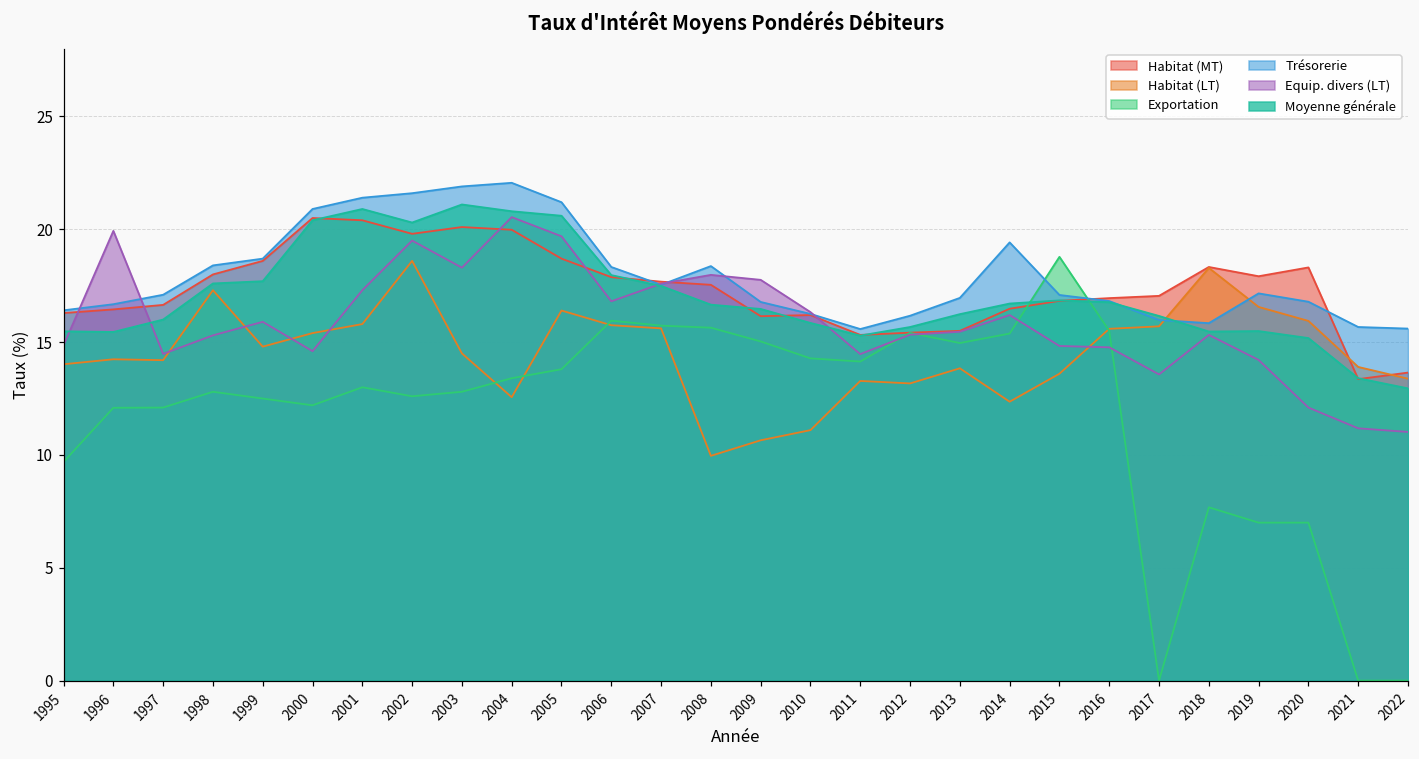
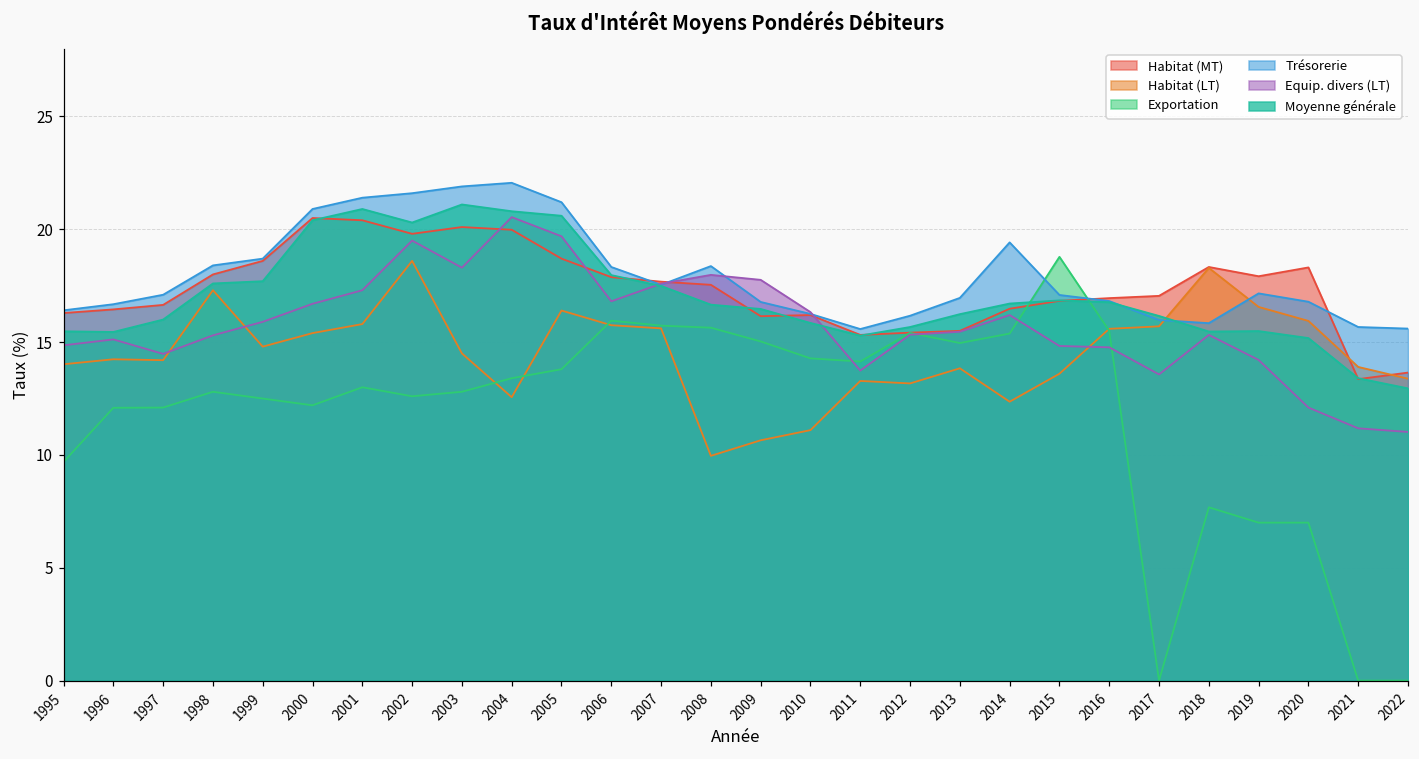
Equip. divers (LT), 1996: 19.9 -> 15.1
Equip. divers (LT), 2000: 14.6 -> 16.7
Equip. divers (LT), 2011: 14.5 -> 13.7
